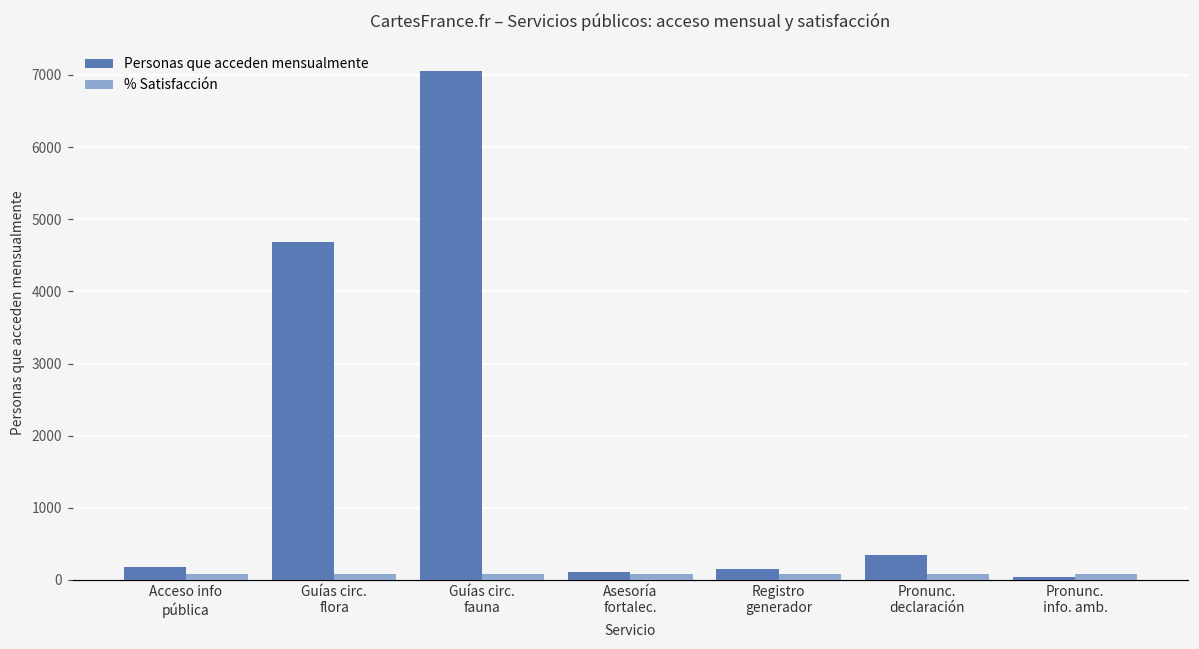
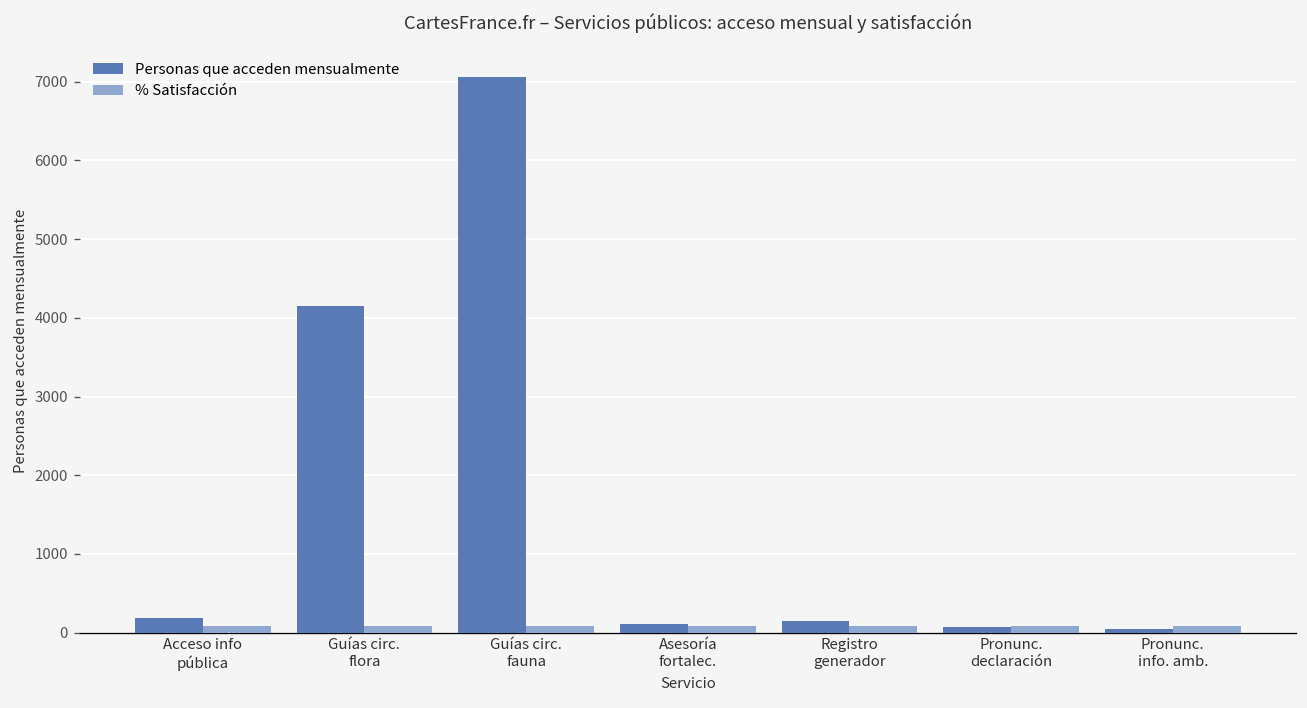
Personas que acceden mensualmente, Guías circ. flora: 4700 -> 4200
Personas que acceden mensualmente, Pronunc. declaración: 300 -> 100
